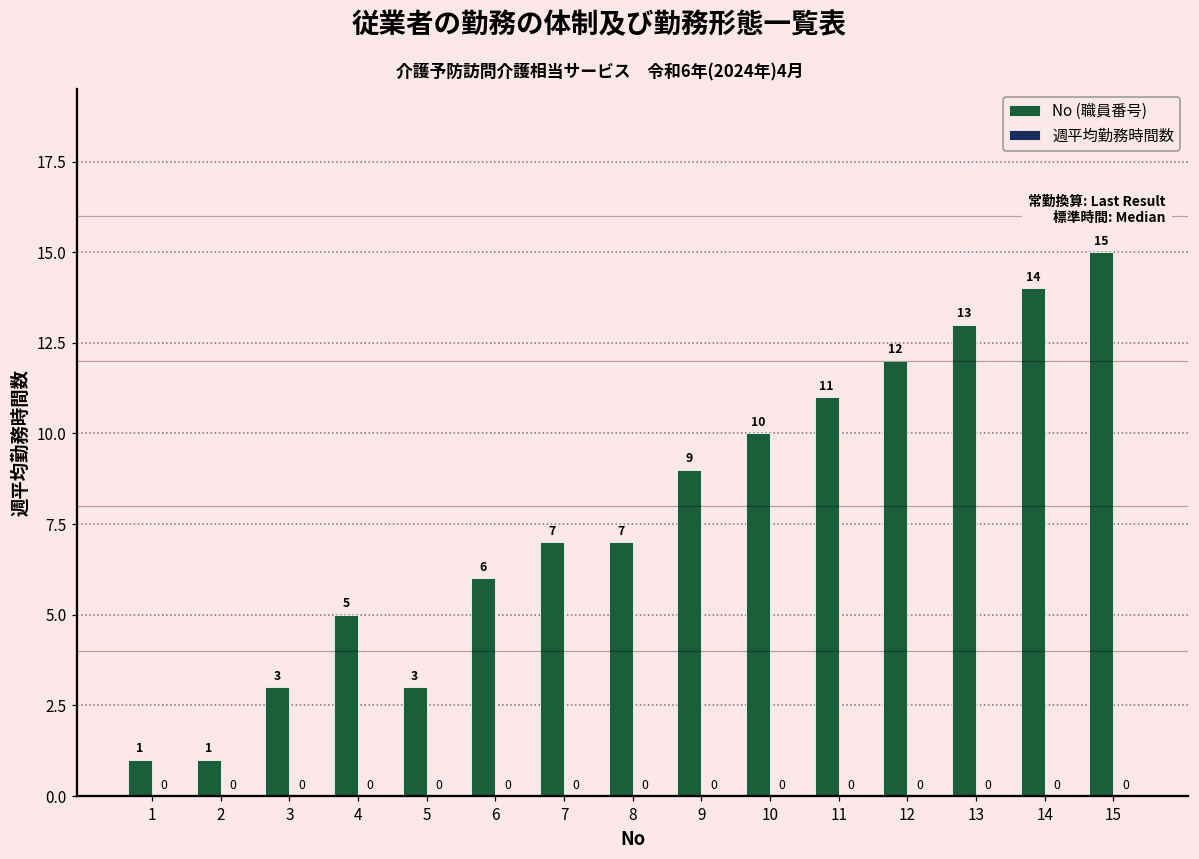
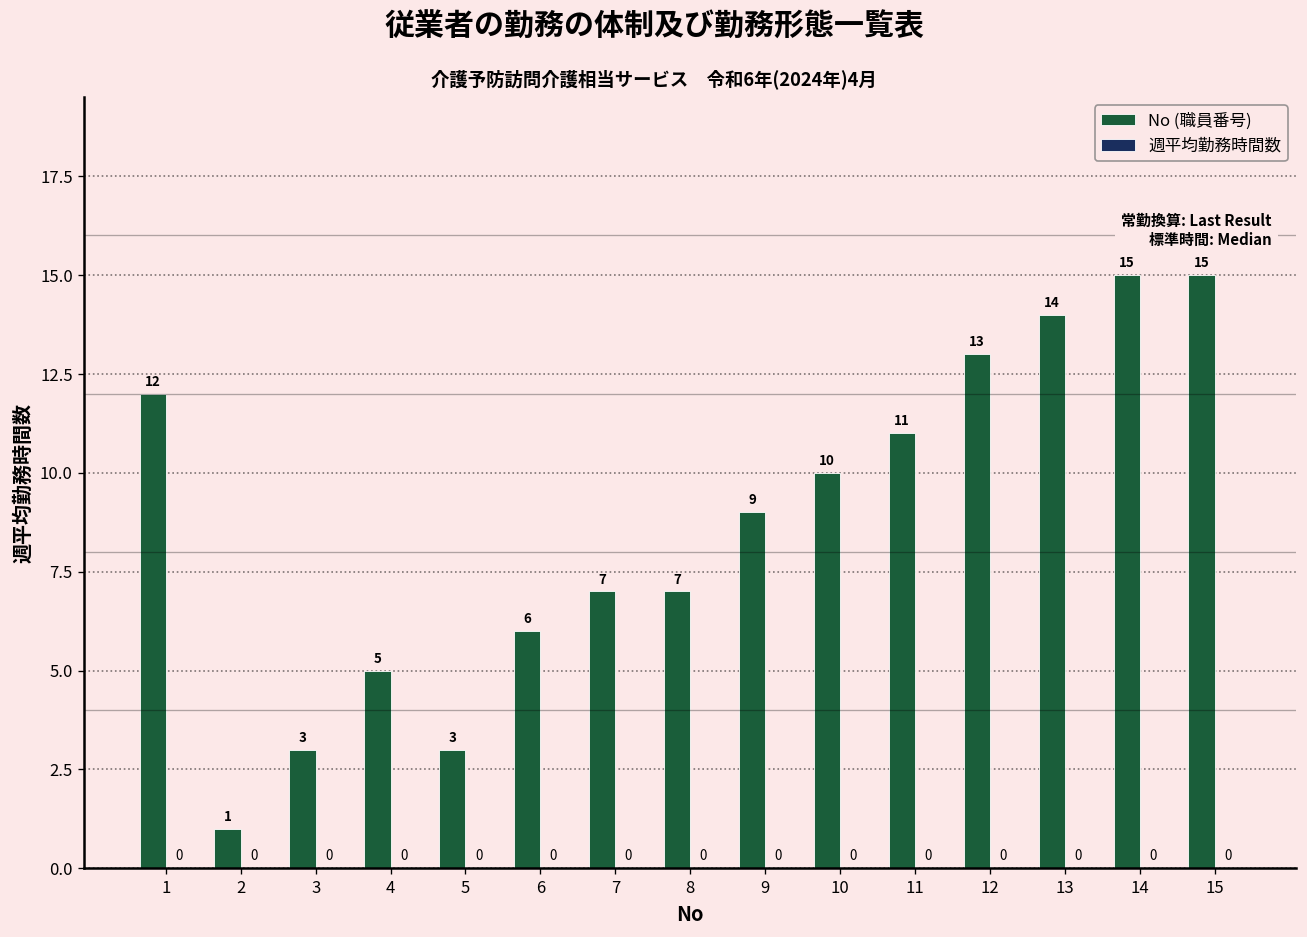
No (職員番号), 1: 1 -> 12
No (職員番号), 12: 12 -> 13
No (職員番号), 13: 13 -> 14
No (職員番号), 14: 14 -> 15
